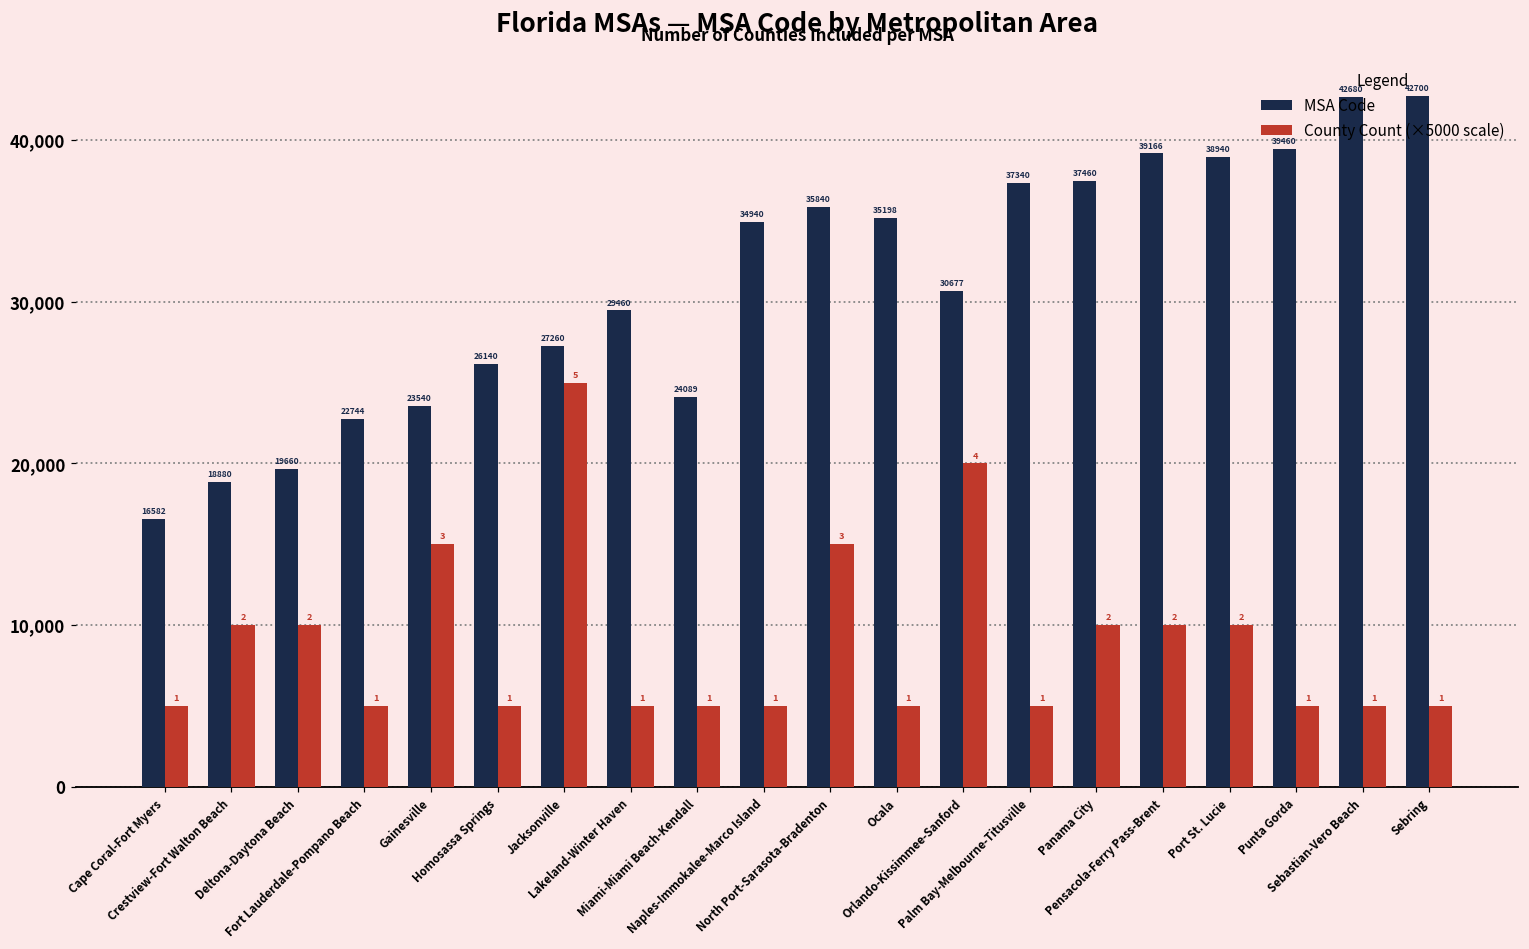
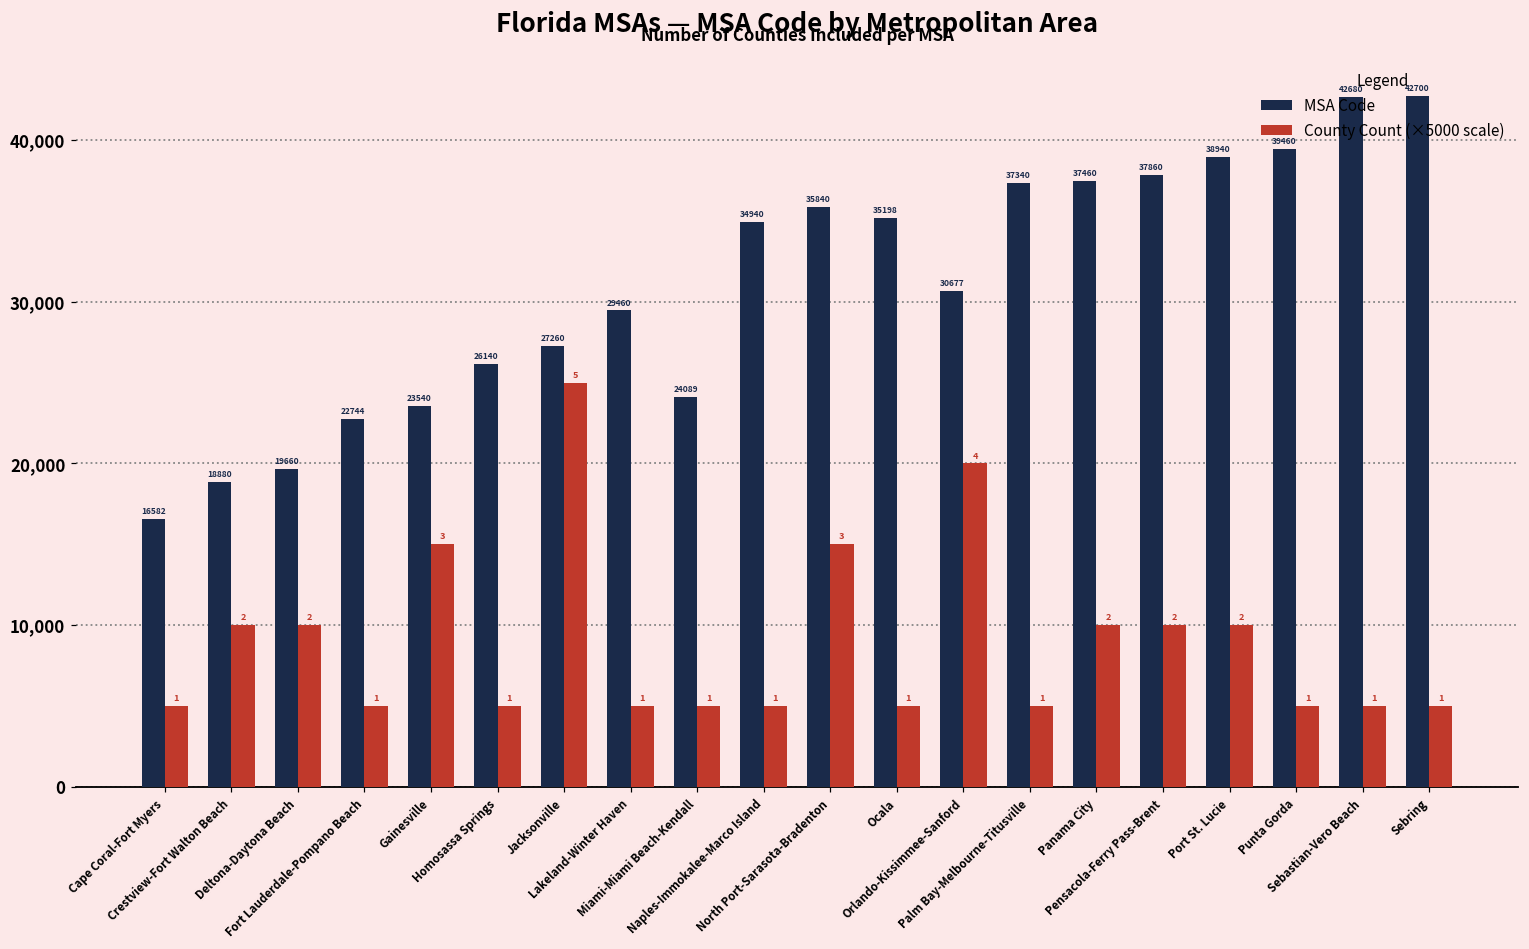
MSA Code, Pensacola-Ferry Pass-Brent: 39166 -> 37860
